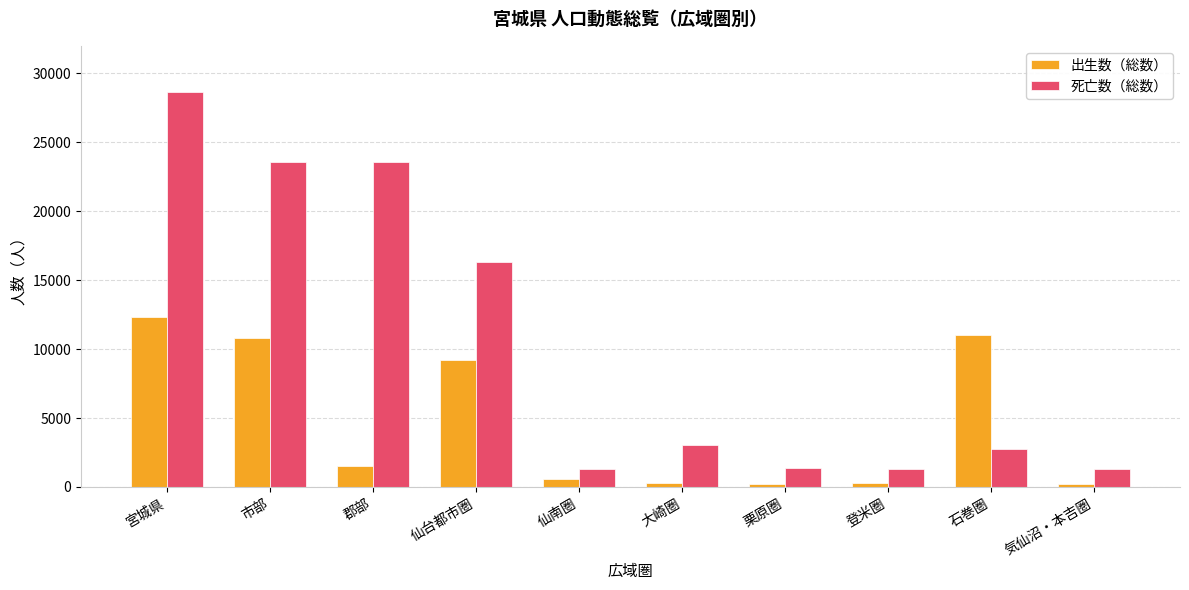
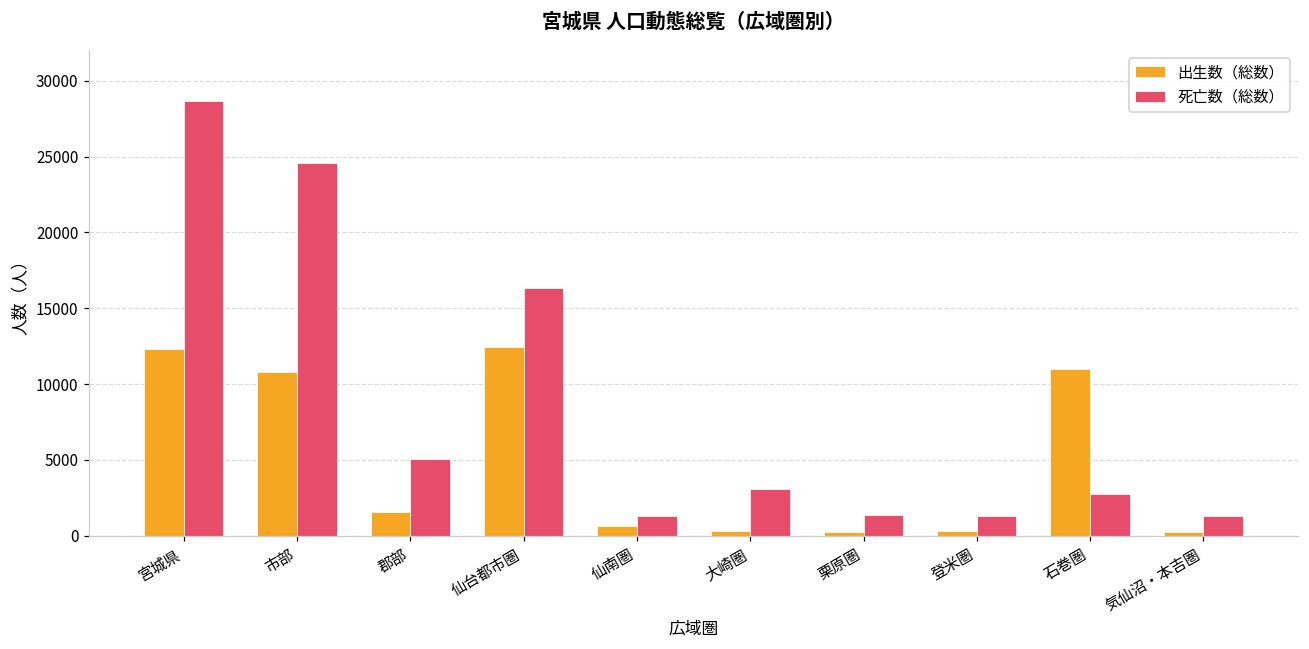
死亡数（総数）, 市部: 23600 -> 24600
死亡数（総数）, 郡部: 23600 -> 5000
出生数（総数）, 仙台都市圏: 9200 -> 12400
